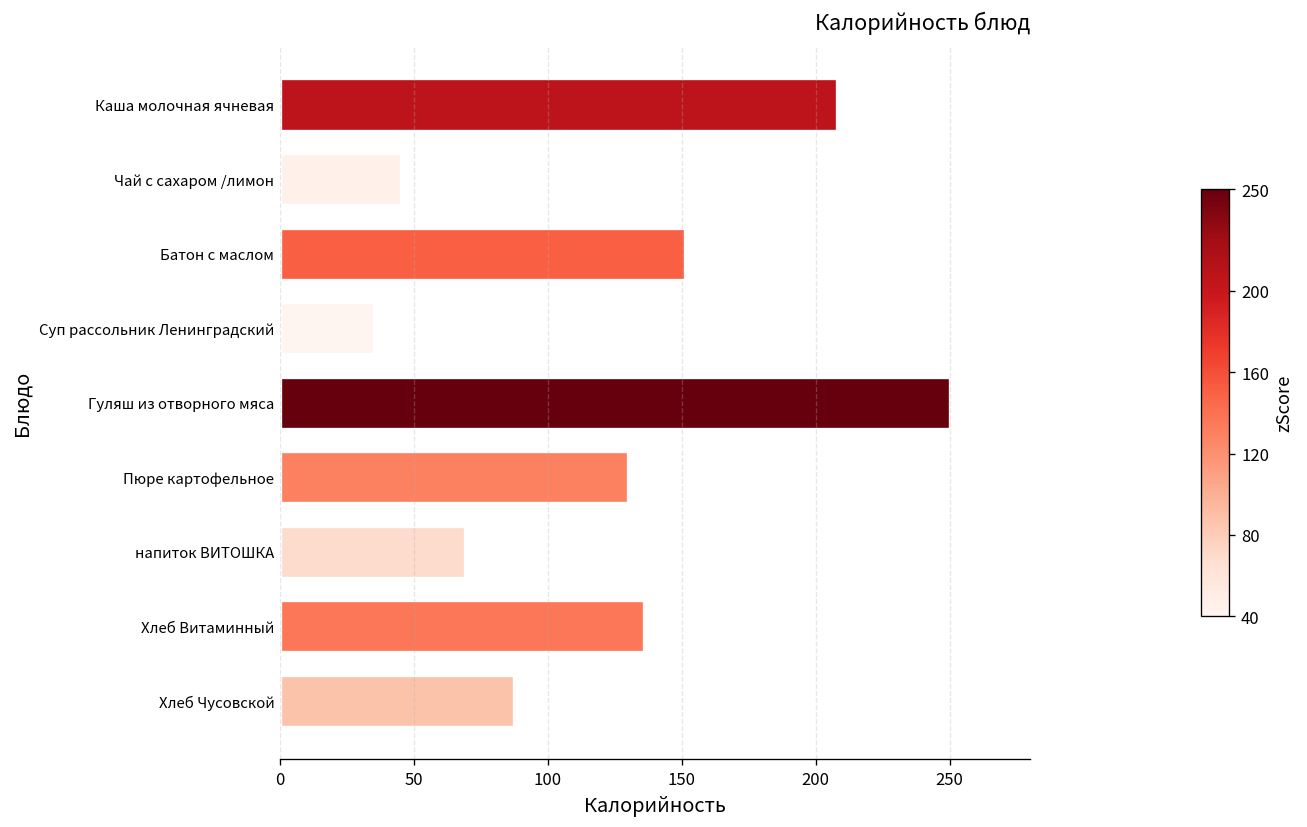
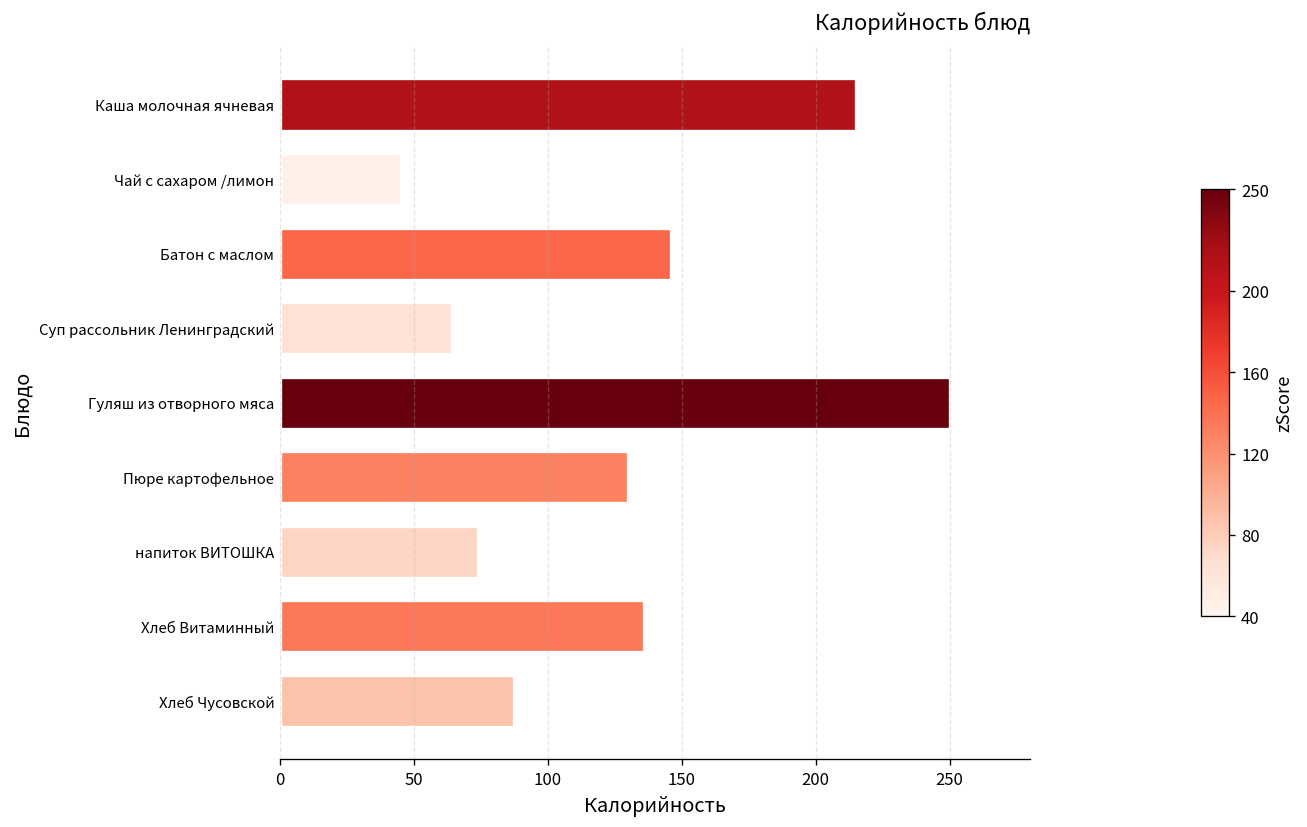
Каша молочная ячневая: 208 -> 215
Батон с маслом: 151 -> 146
Суп рассольник Ленинградский: 35 -> 64
напиток ВИТОШКА: 69 -> 74
